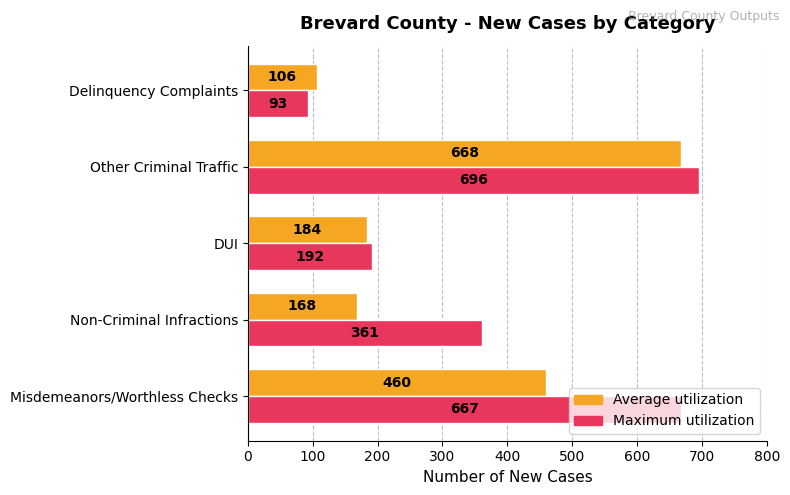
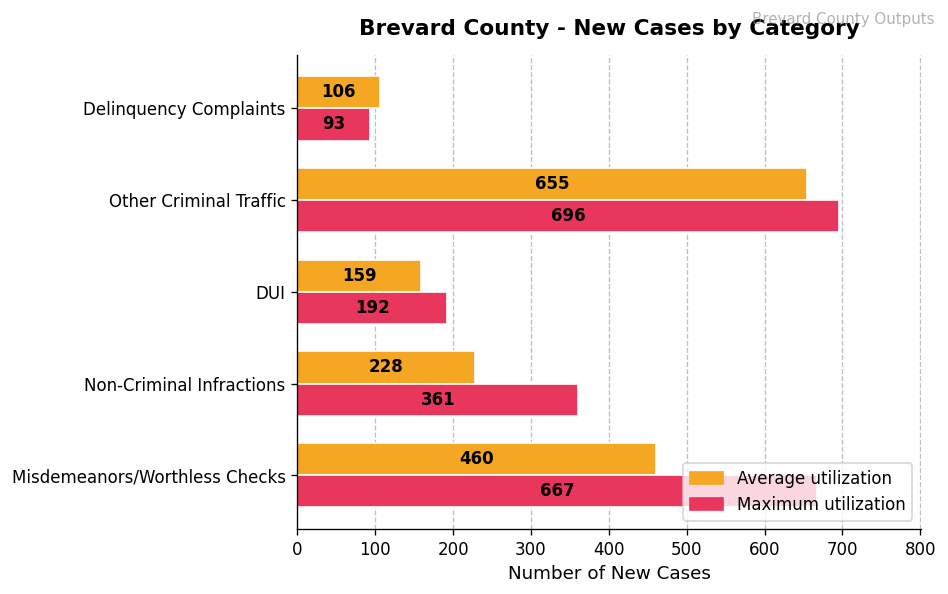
Average utilization, Other Criminal Traffic: 668 -> 655
Average utilization, DUI: 184 -> 159
Average utilization, Non-Criminal Infractions: 168 -> 228
